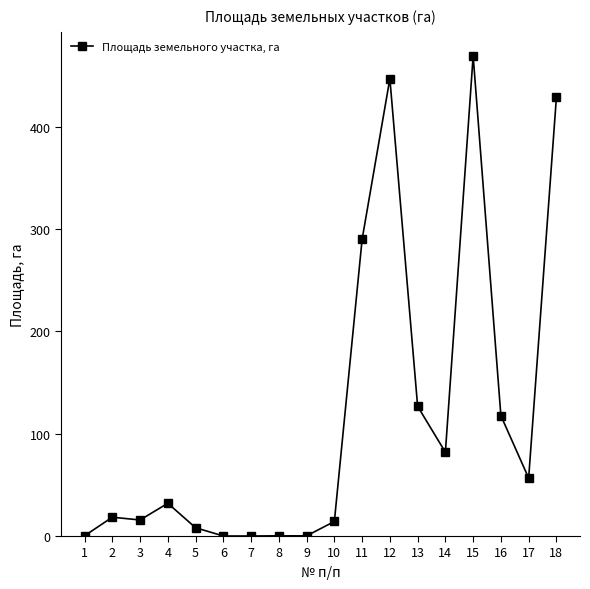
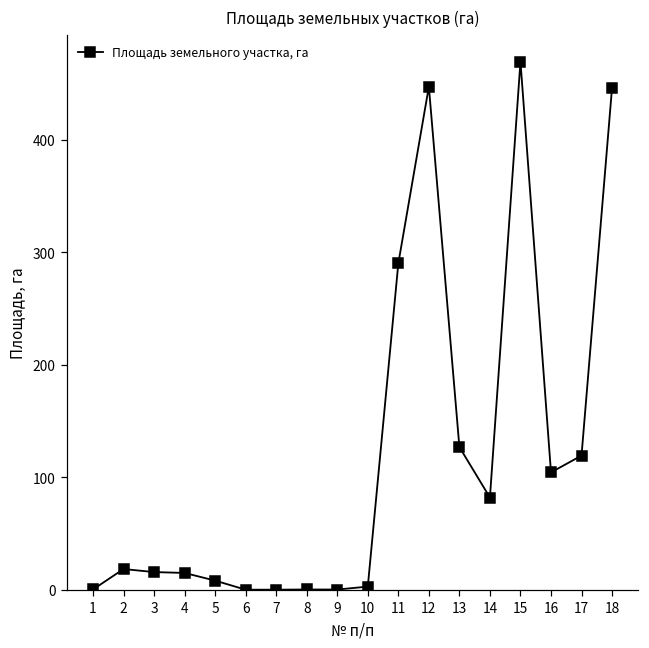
4: 32 -> 15
10: 14 -> 3
16: 118 -> 104
17: 57 -> 119
18: 429 -> 446
